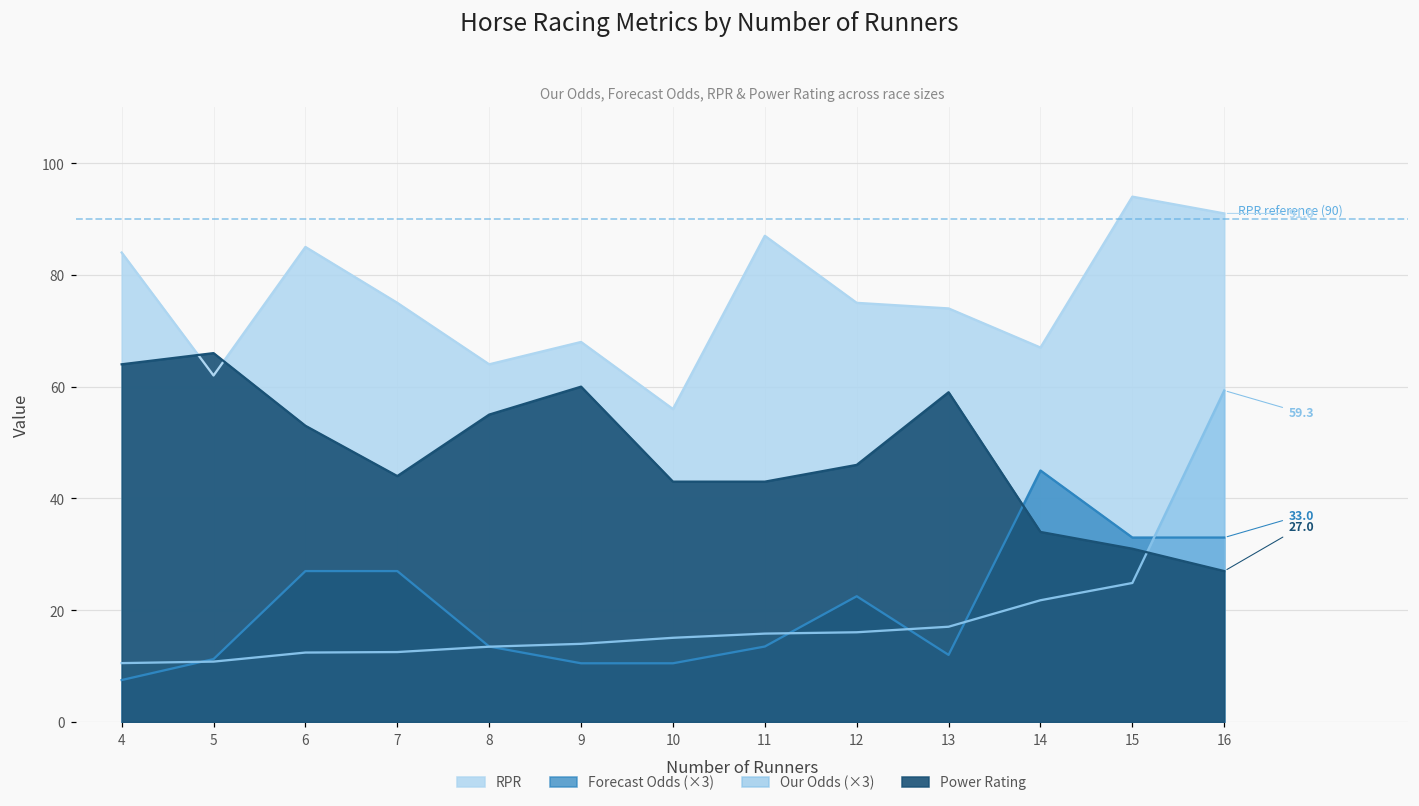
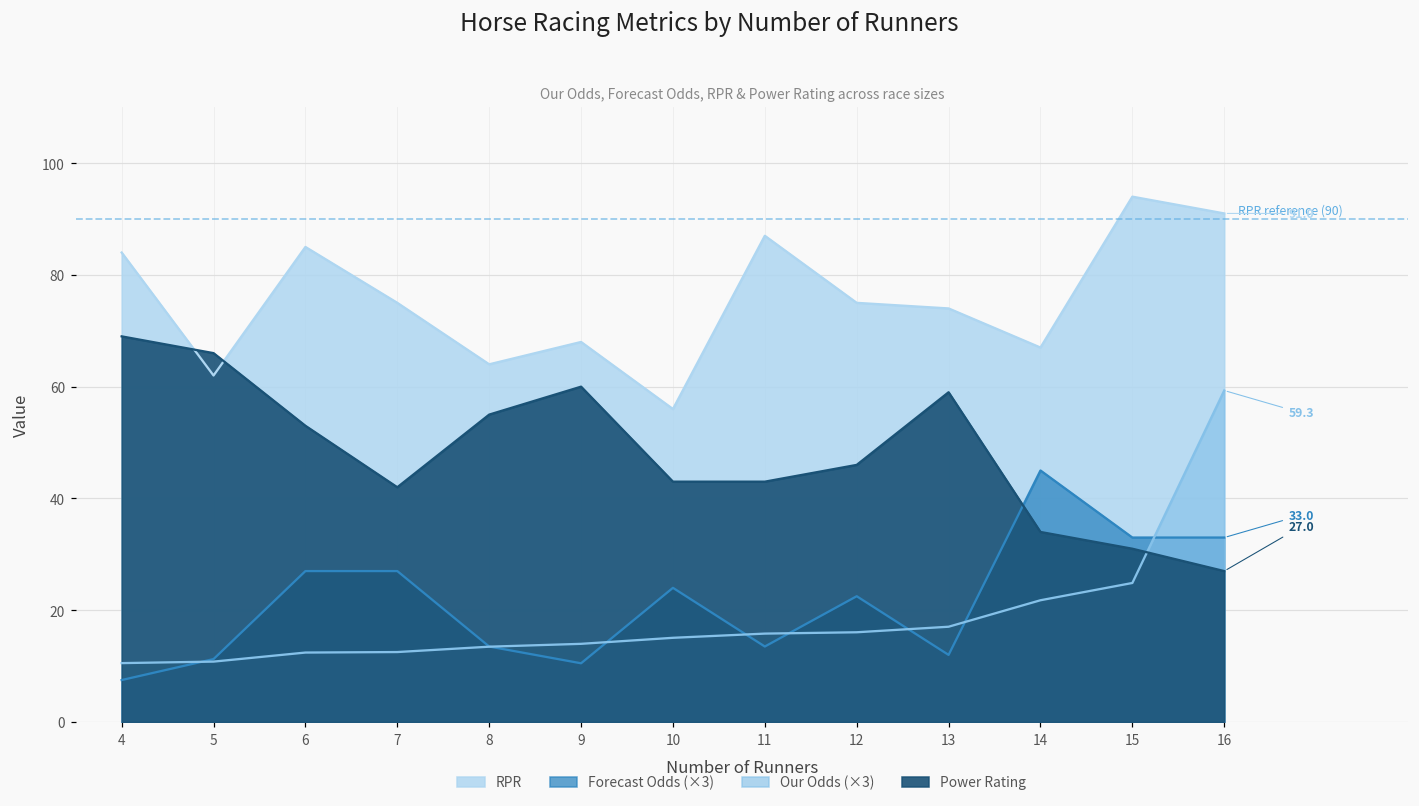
Power Rating, 4: 64 -> 69
Power Rating, 7: 44 -> 42
Forecast Odds (×3), 10: 11 -> 24
